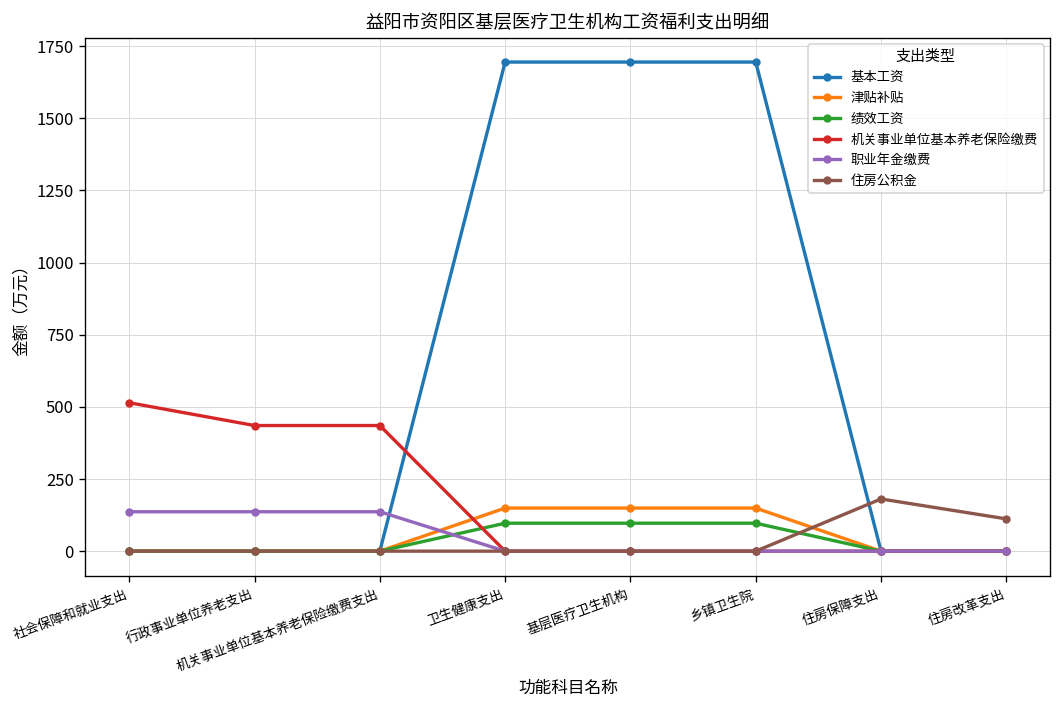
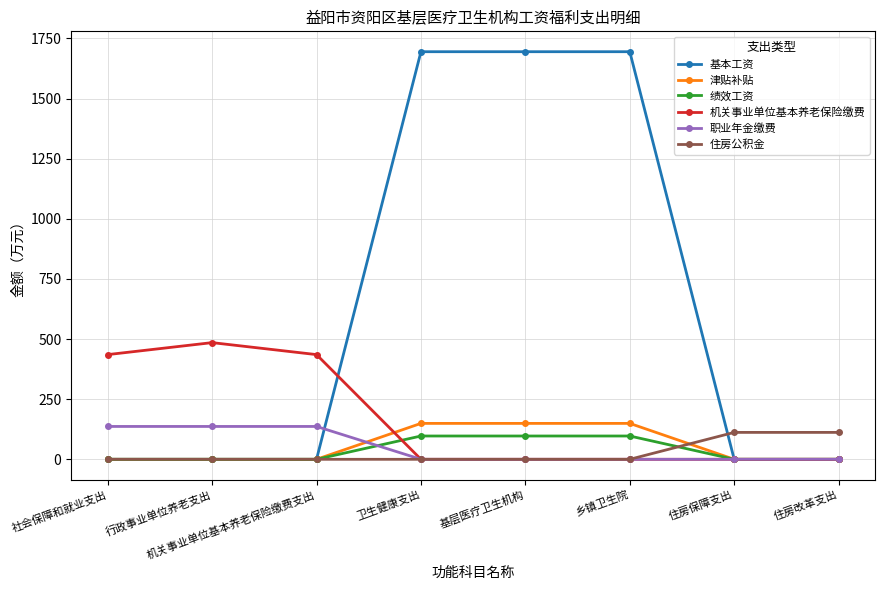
机关事业单位基本养老保险缴费, 社会保障和就业支出: 510 -> 440
机关事业单位基本养老保险缴费, 行政事业单位养老支出: 440 -> 490
住房公积金, 住房保障支出: 180 -> 110
